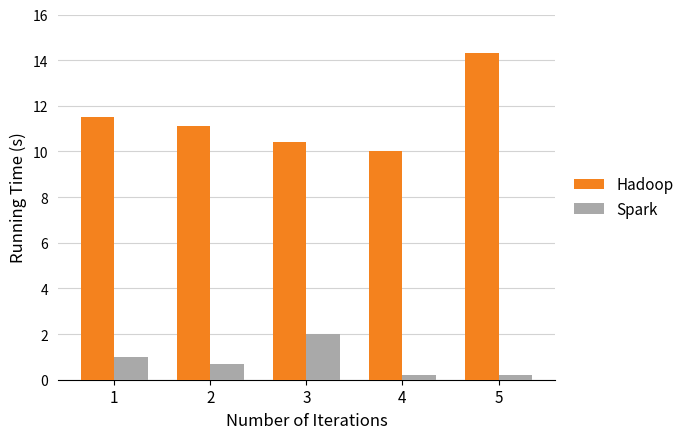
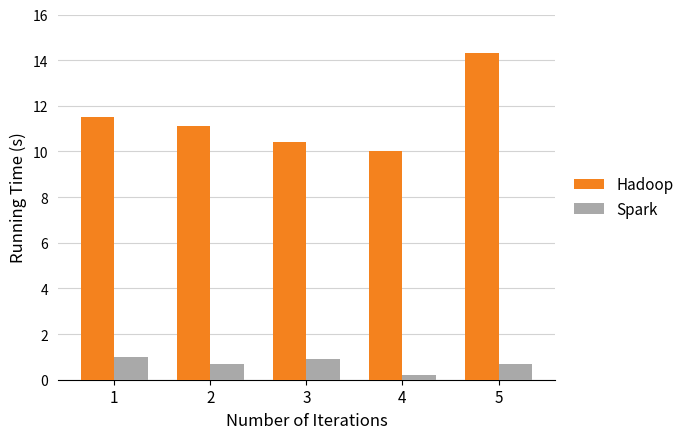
Spark, 3: 2.0 -> 0.9
Spark, 5: 0.2 -> 0.7
